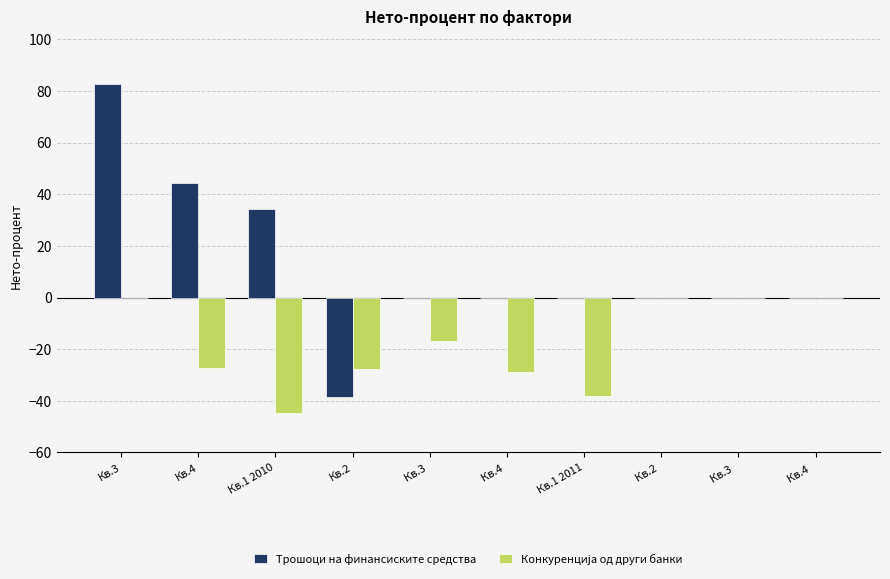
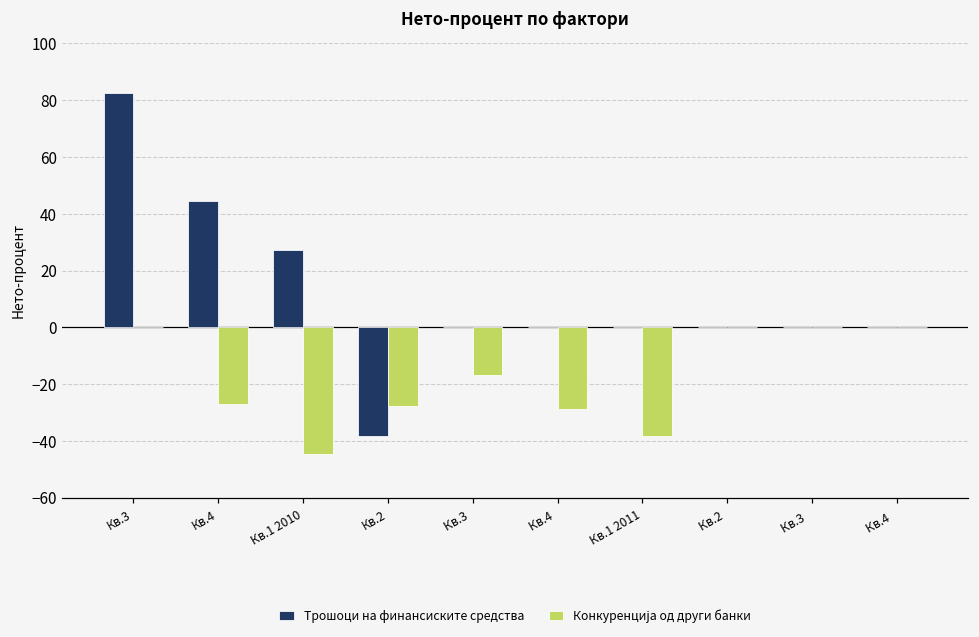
Трошоци на финансиските средства, Кв.1 2010: 34 -> 27
